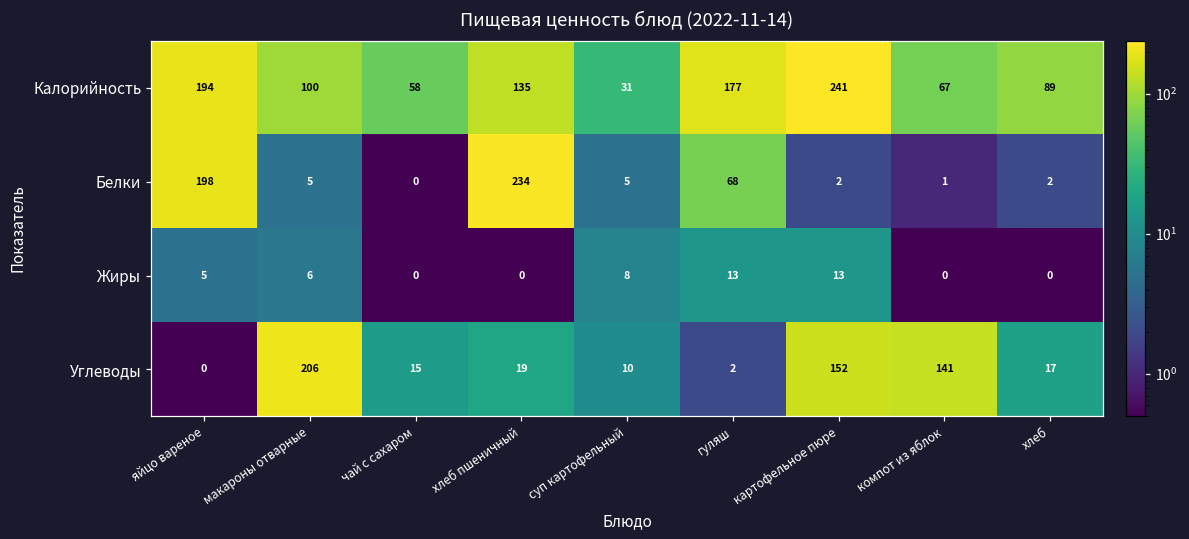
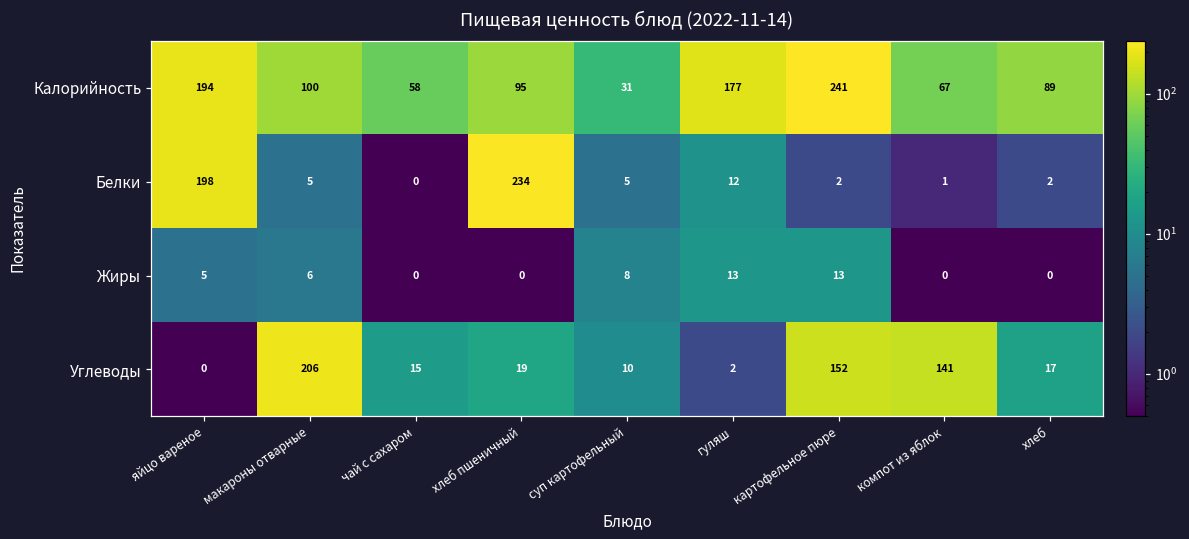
Калорийность, хлеб пшеничный: 135 -> 95
Белки, гуляш: 68 -> 12
